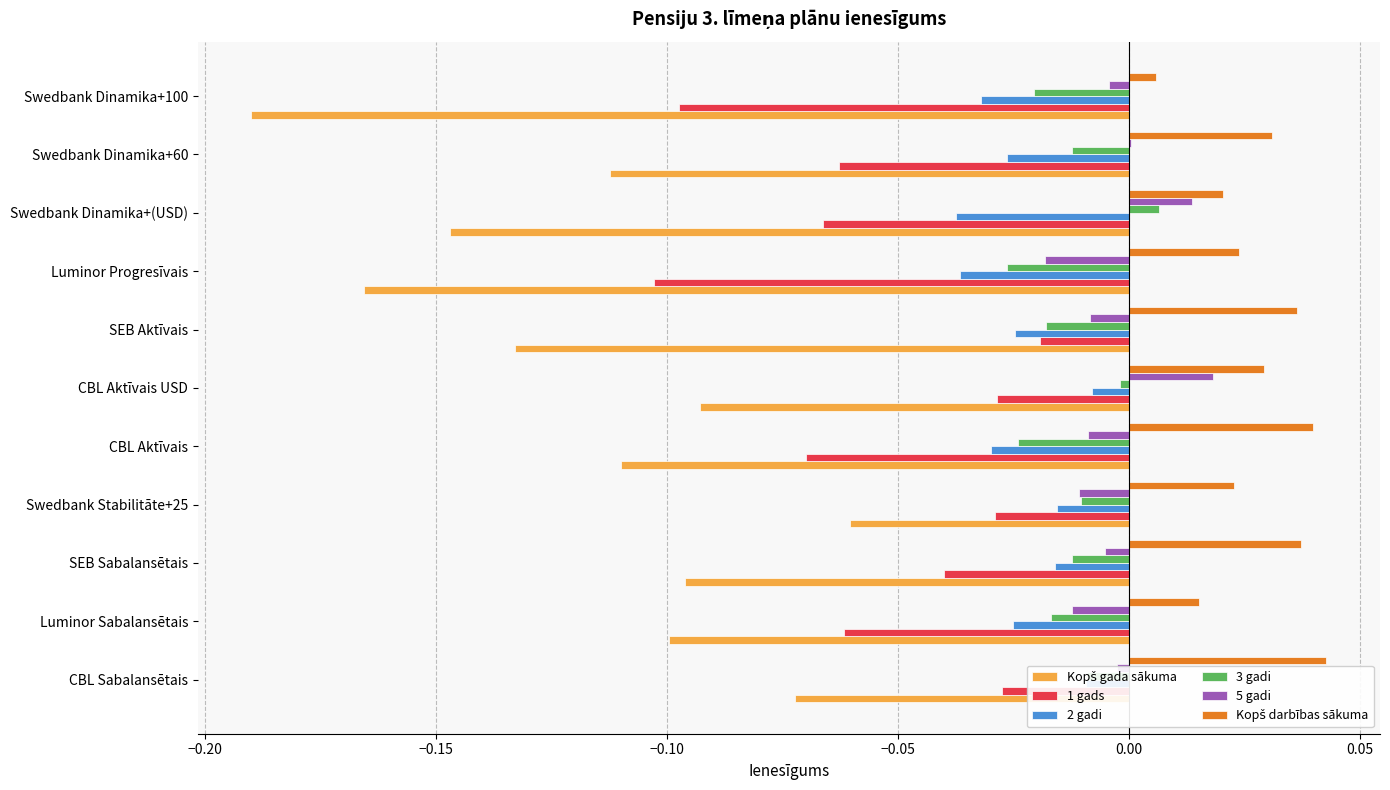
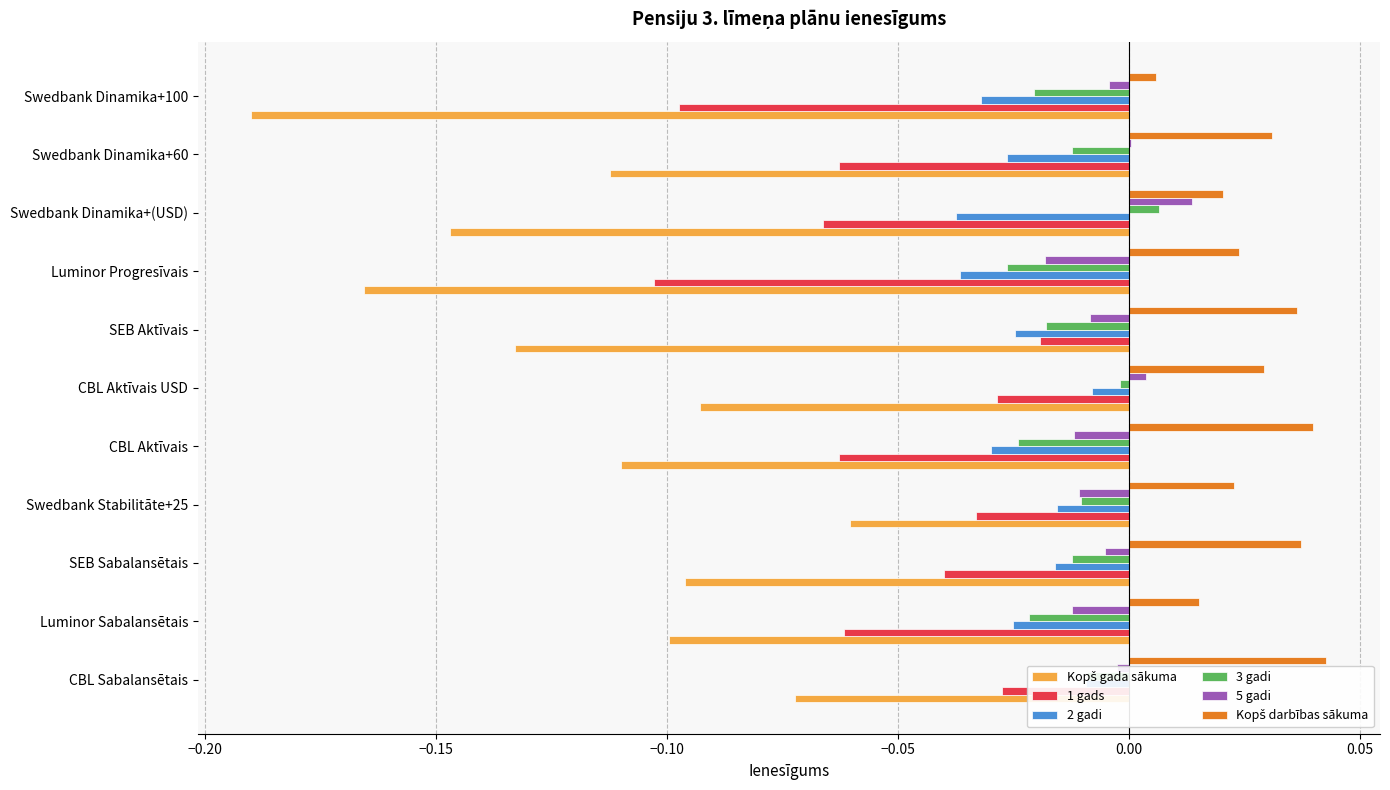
5 gadi, CBL Aktīvais USD: 0.018 -> 0.004
5 gadi, CBL Aktīvais: -0.009 -> -0.012
1 gads, CBL Aktīvais: -0.070 -> -0.063
1 gads, Swedbank Stabilitāte+25: -0.029 -> -0.033
3 gadi, Luminor Sabalansētais: -0.017 -> -0.022
